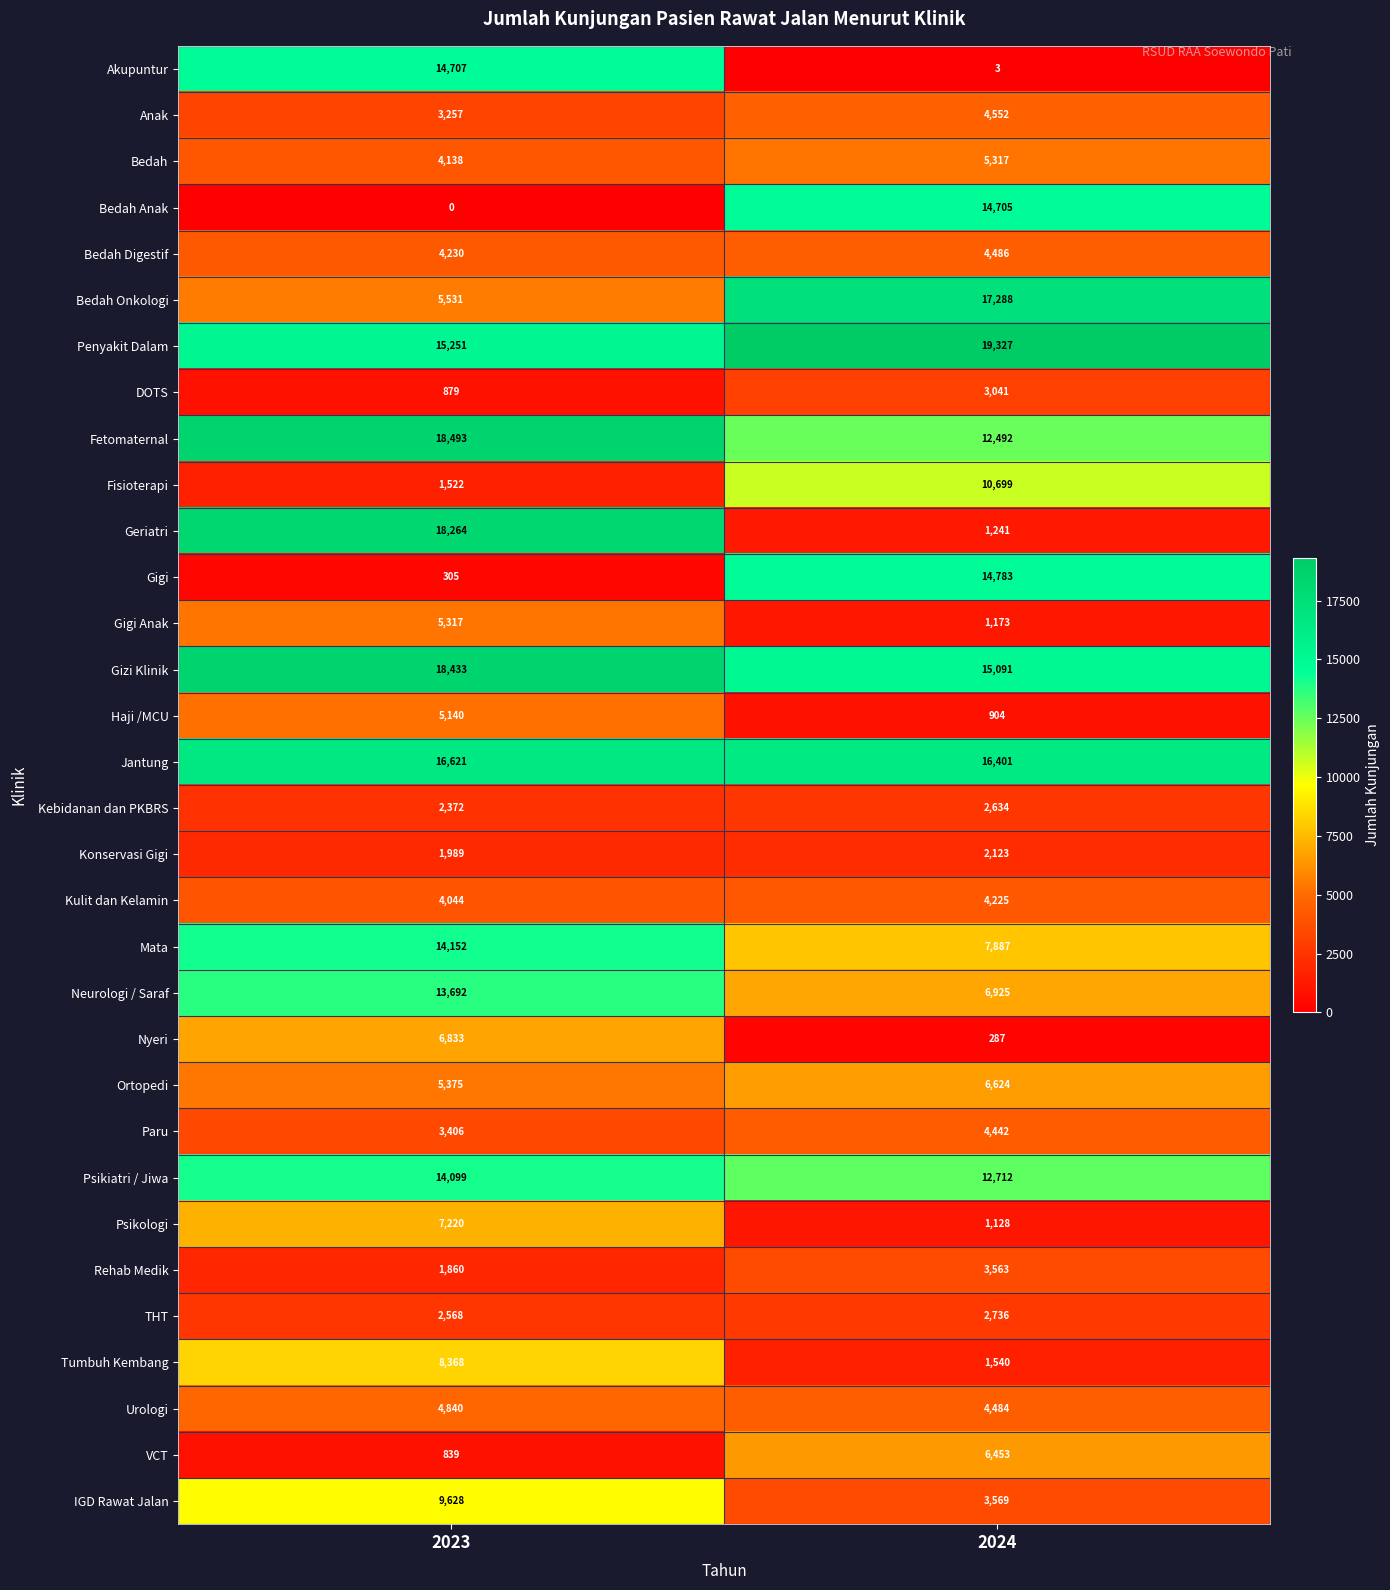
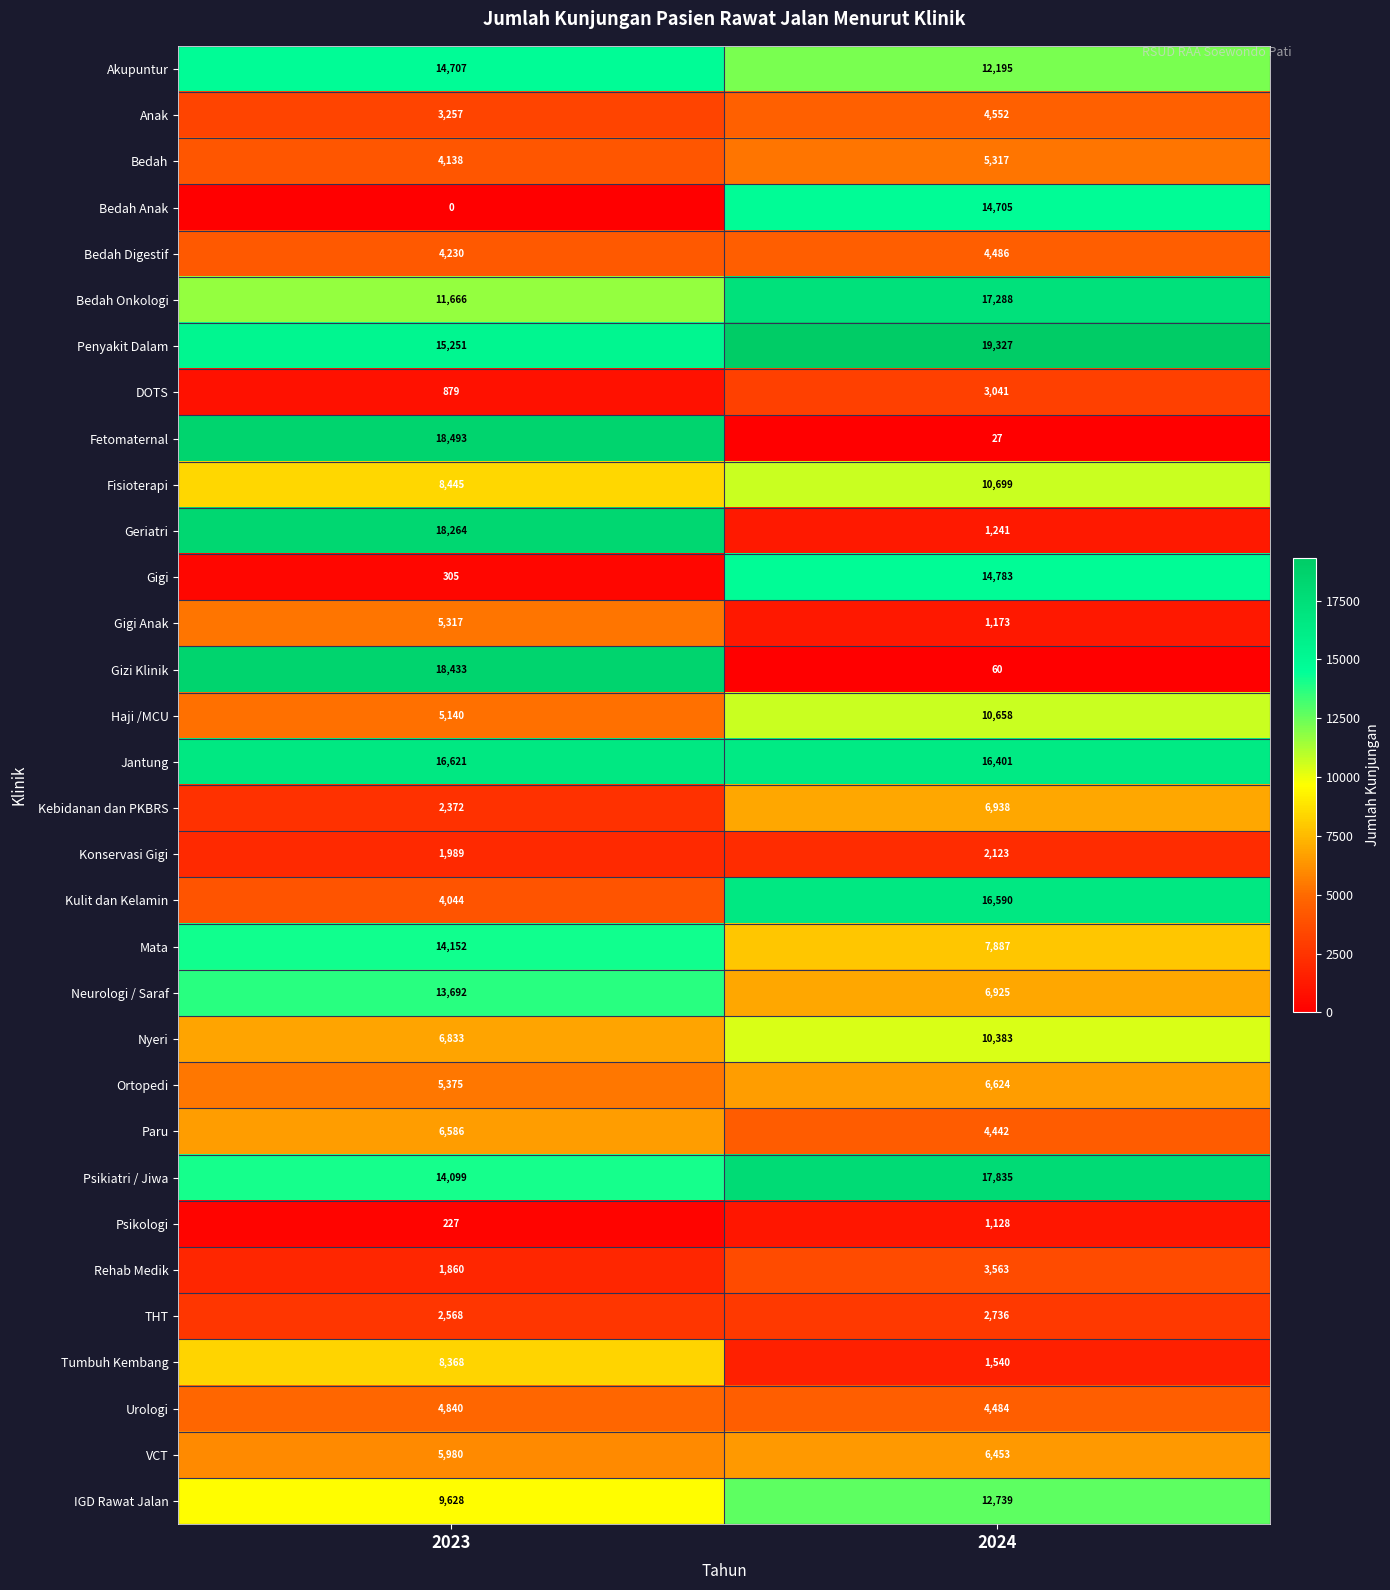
Akupuntur, 2024: 3 -> 12,195
Bedah Onkologi, 2023: 5,531 -> 11,666
Fetomaternal, 2024: 12,492 -> 27
Fisioterapi, 2023: 1,522 -> 8,445
Gizi Klinik, 2024: 15,091 -> 60
Haji /MCU, 2024: 904 -> 10,658
Kebidanan dan PKBRS, 2024: 2,634 -> 6,938
Kulit dan Kelamin, 2024: 4,225 -> 16,590
Nyeri, 2024: 287 -> 10,383
Paru, 2023: 3,406 -> 6,586
Psikiatri / Jiwa, 2024: 12,712 -> 17,835
Psikologi, 2023: 7,220 -> 227
VCT, 2023: 839 -> 5,980
IGD Rawat Jalan, 2024: 3,569 -> 12,739
